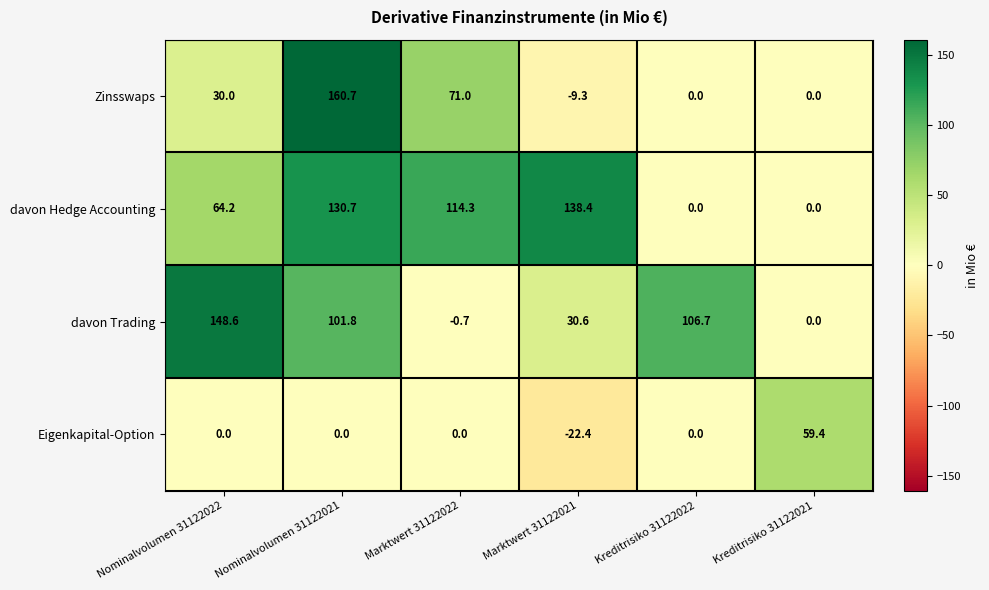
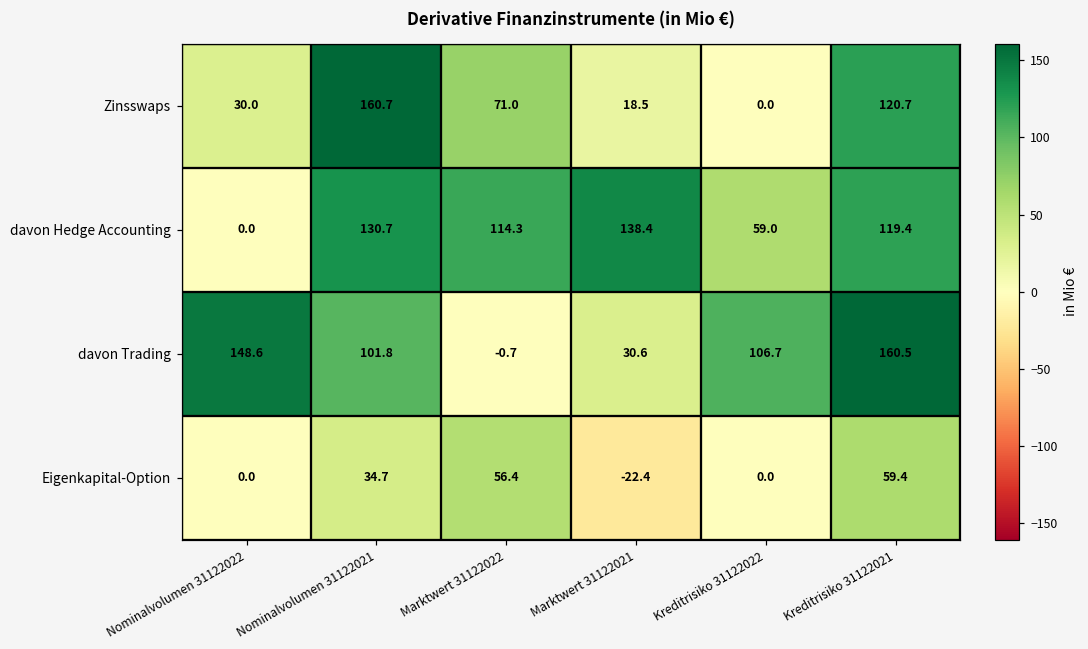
Zinsswaps, Marktwert 31122021: -9.3 -> 18.5
Zinsswaps, Kreditrisiko 31122021: 0.0 -> 120.7
davon Hedge Accounting, Nominalvolumen 31122022: 64.2 -> 0.0
davon Hedge Accounting, Kreditrisiko 31122022: 0.0 -> 59.0
davon Hedge Accounting, Kreditrisiko 31122021: 0.0 -> 119.4
davon Trading, Kreditrisiko 31122021: 0.0 -> 160.5
Eigenkapital-Option, Nominalvolumen 31122021: 0.0 -> 34.7
Eigenkapital-Option, Marktwert 31122022: 0.0 -> 56.4
